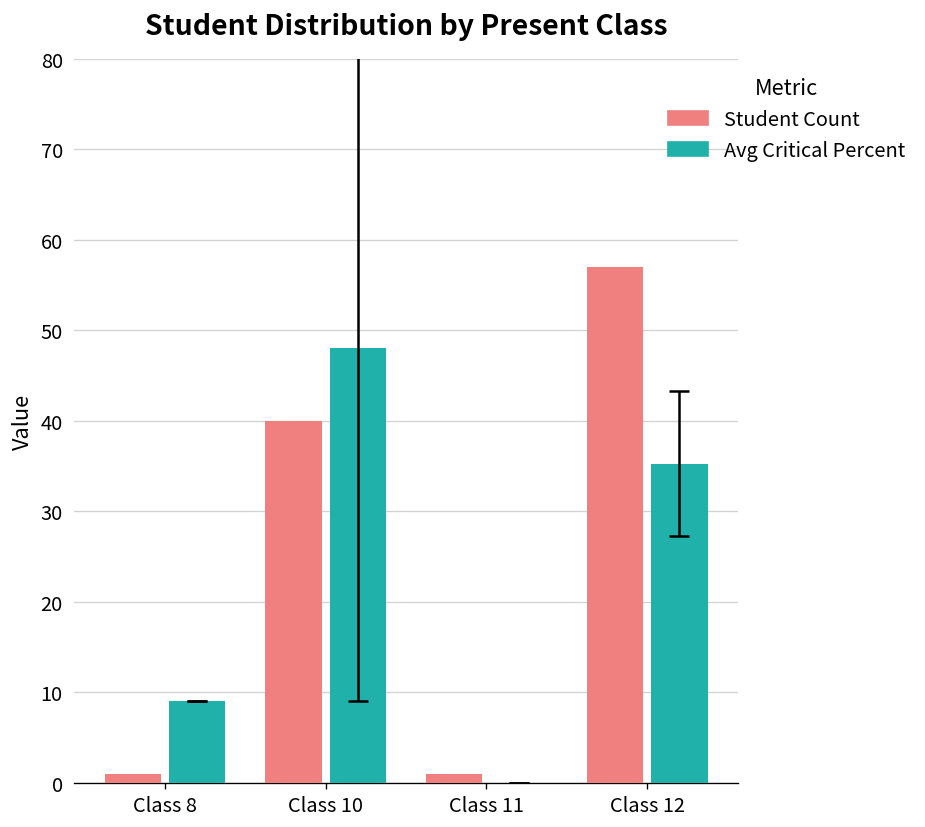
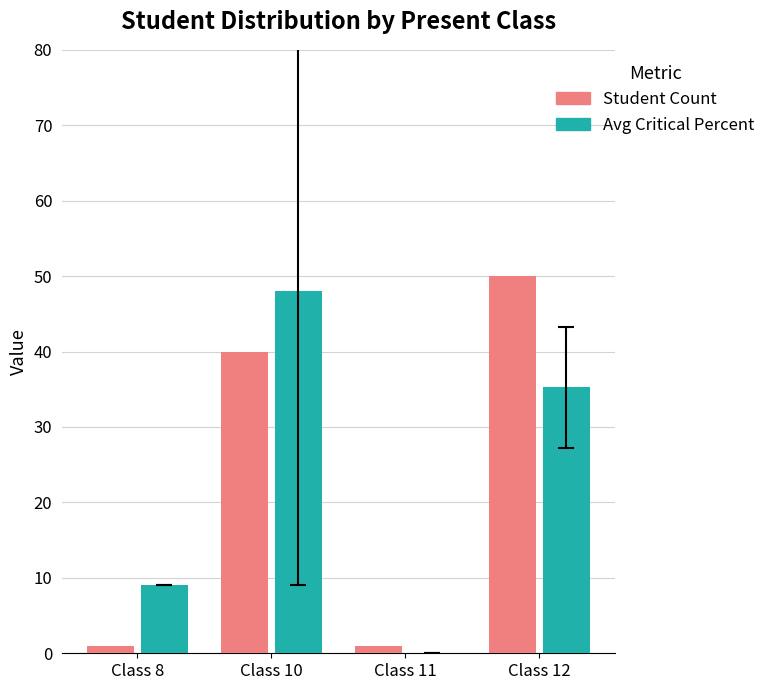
Student Count, Class 12: 57 -> 50
